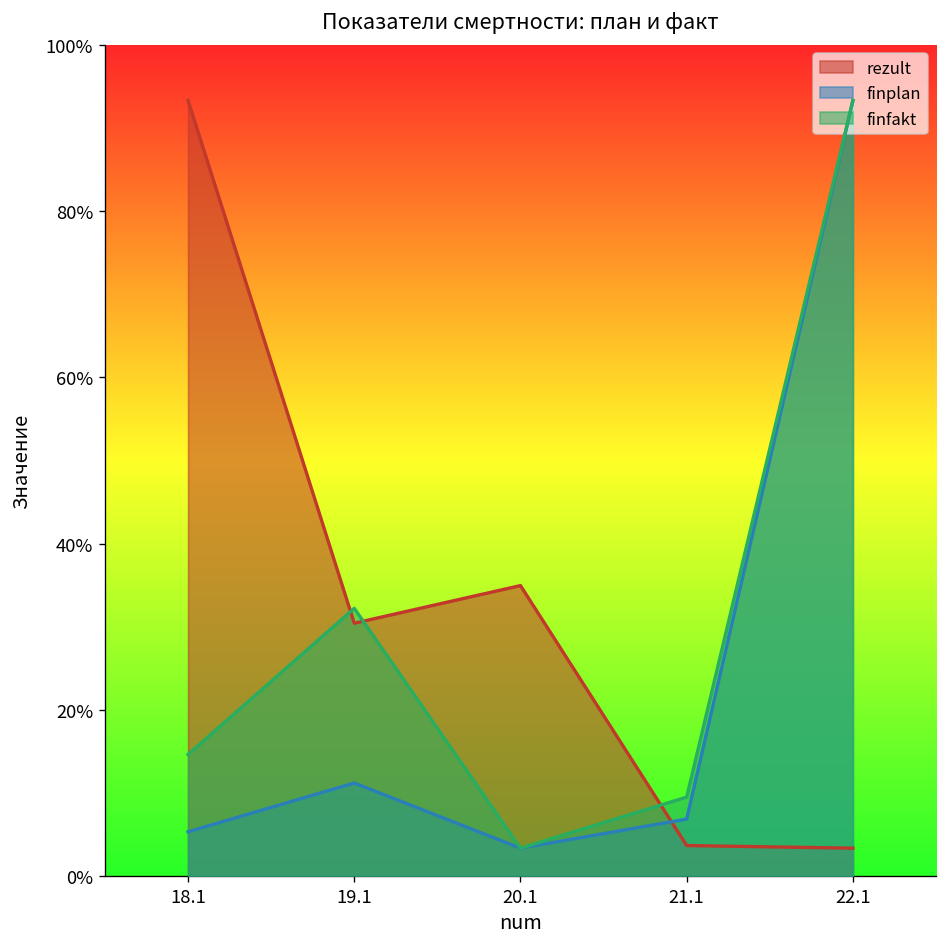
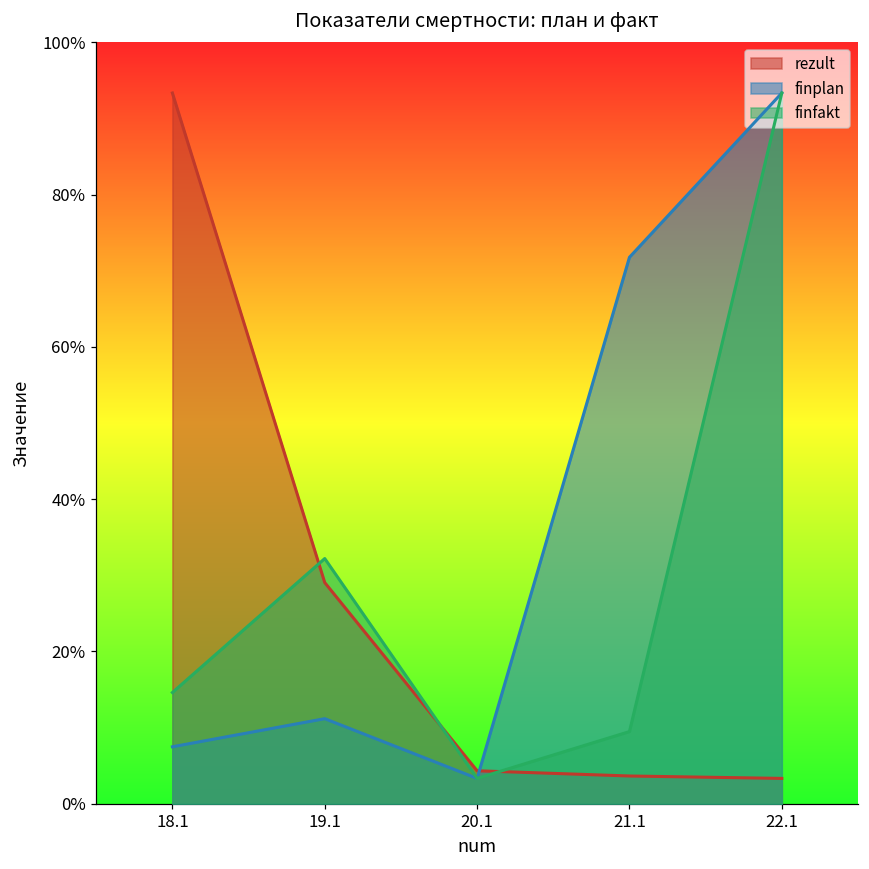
finplan, 18.1: 5% -> 7%
rezult, 19.1: 30% -> 29%
rezult, 20.1: 35% -> 4%
finplan, 21.1: 7% -> 72%
